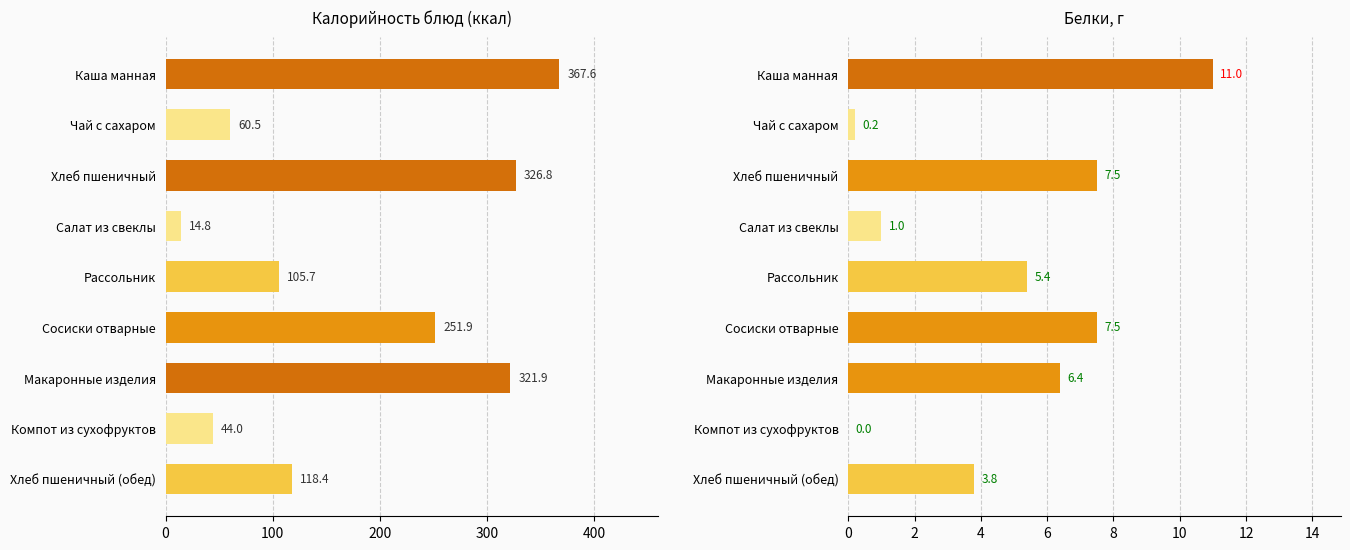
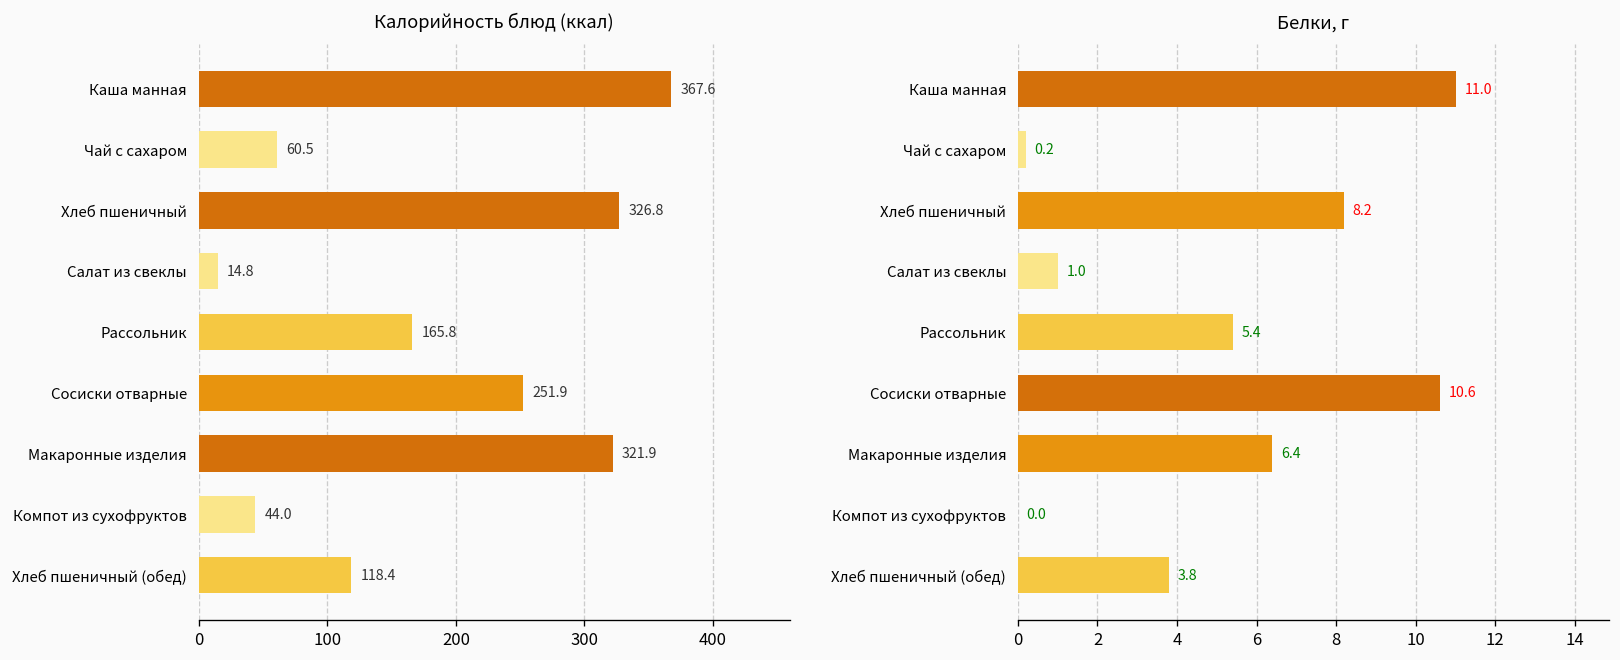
Калорийность блюд (ккал), Рассольник: 105.7 -> 165.8
Белки, г, Хлеб пшеничный: 7.5 -> 8.2
Белки, г, Сосиски отварные: 7.5 -> 10.6
